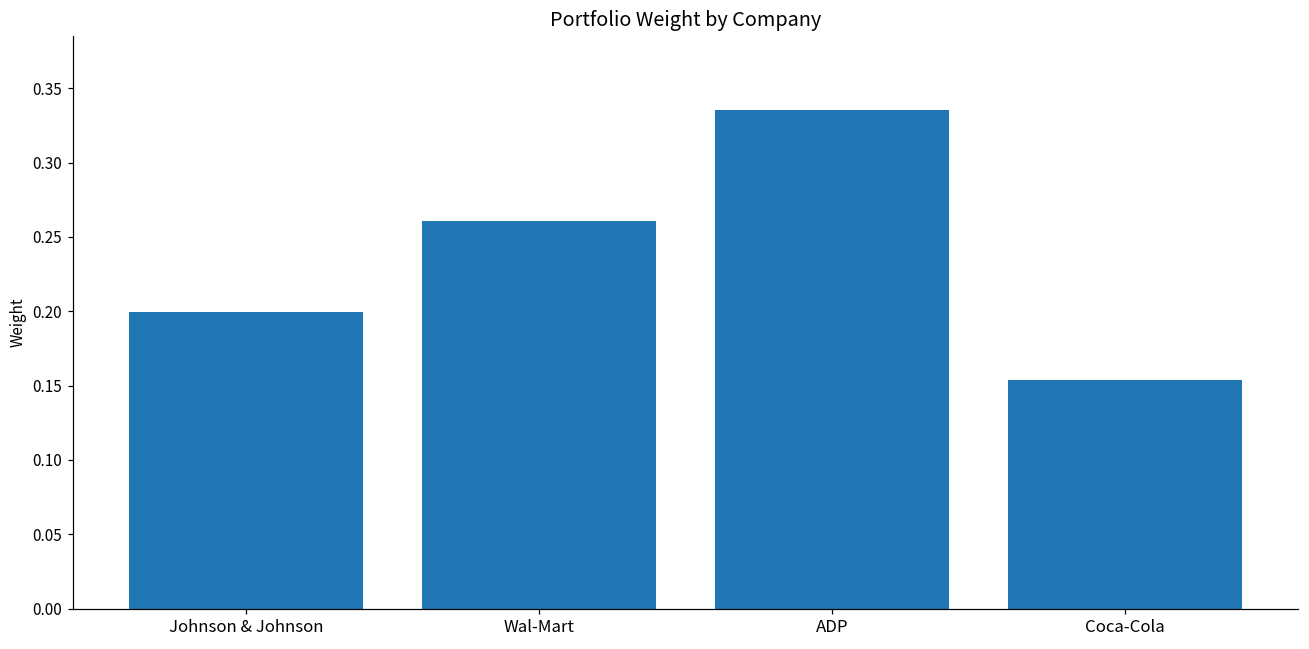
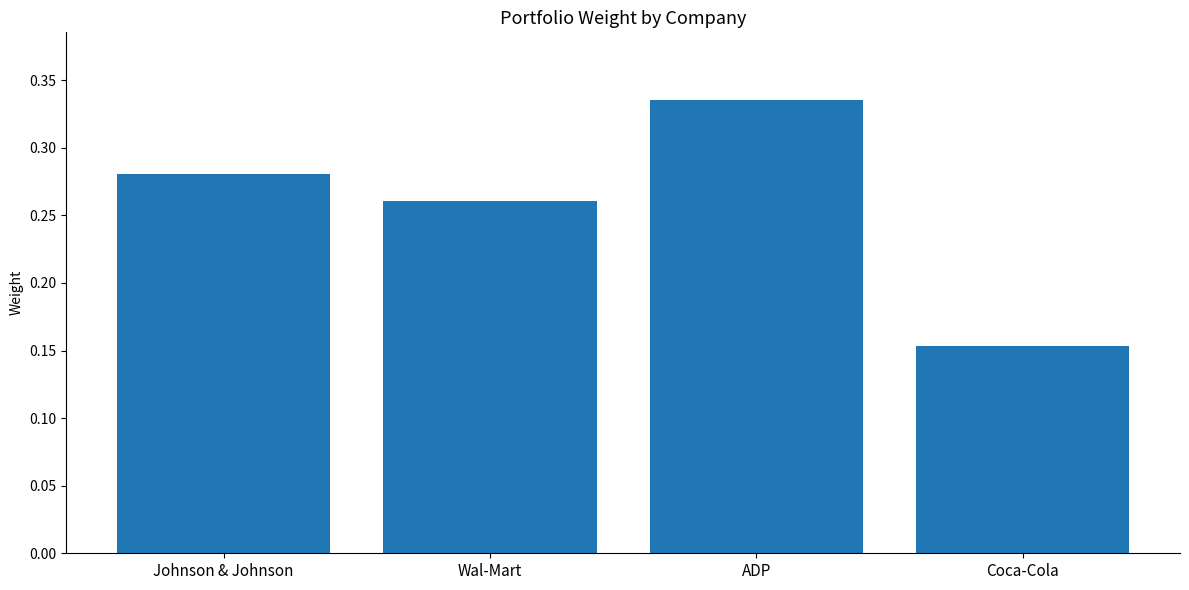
Johnson & Johnson: 0.199 -> 0.281
